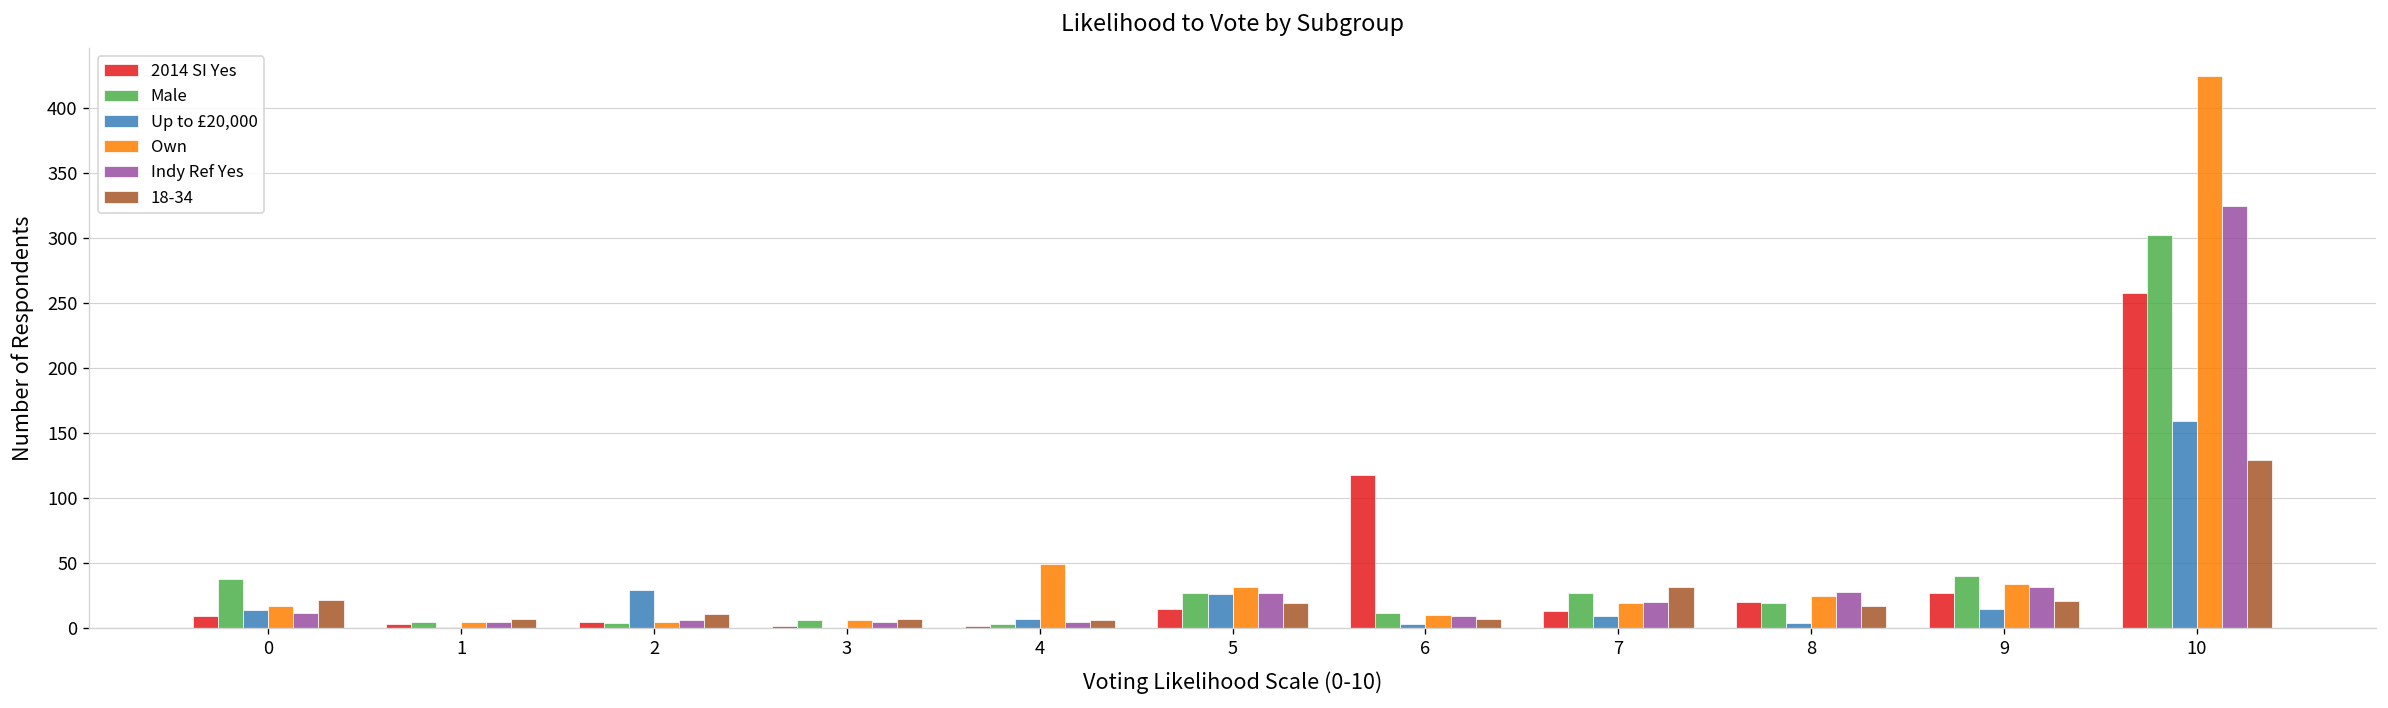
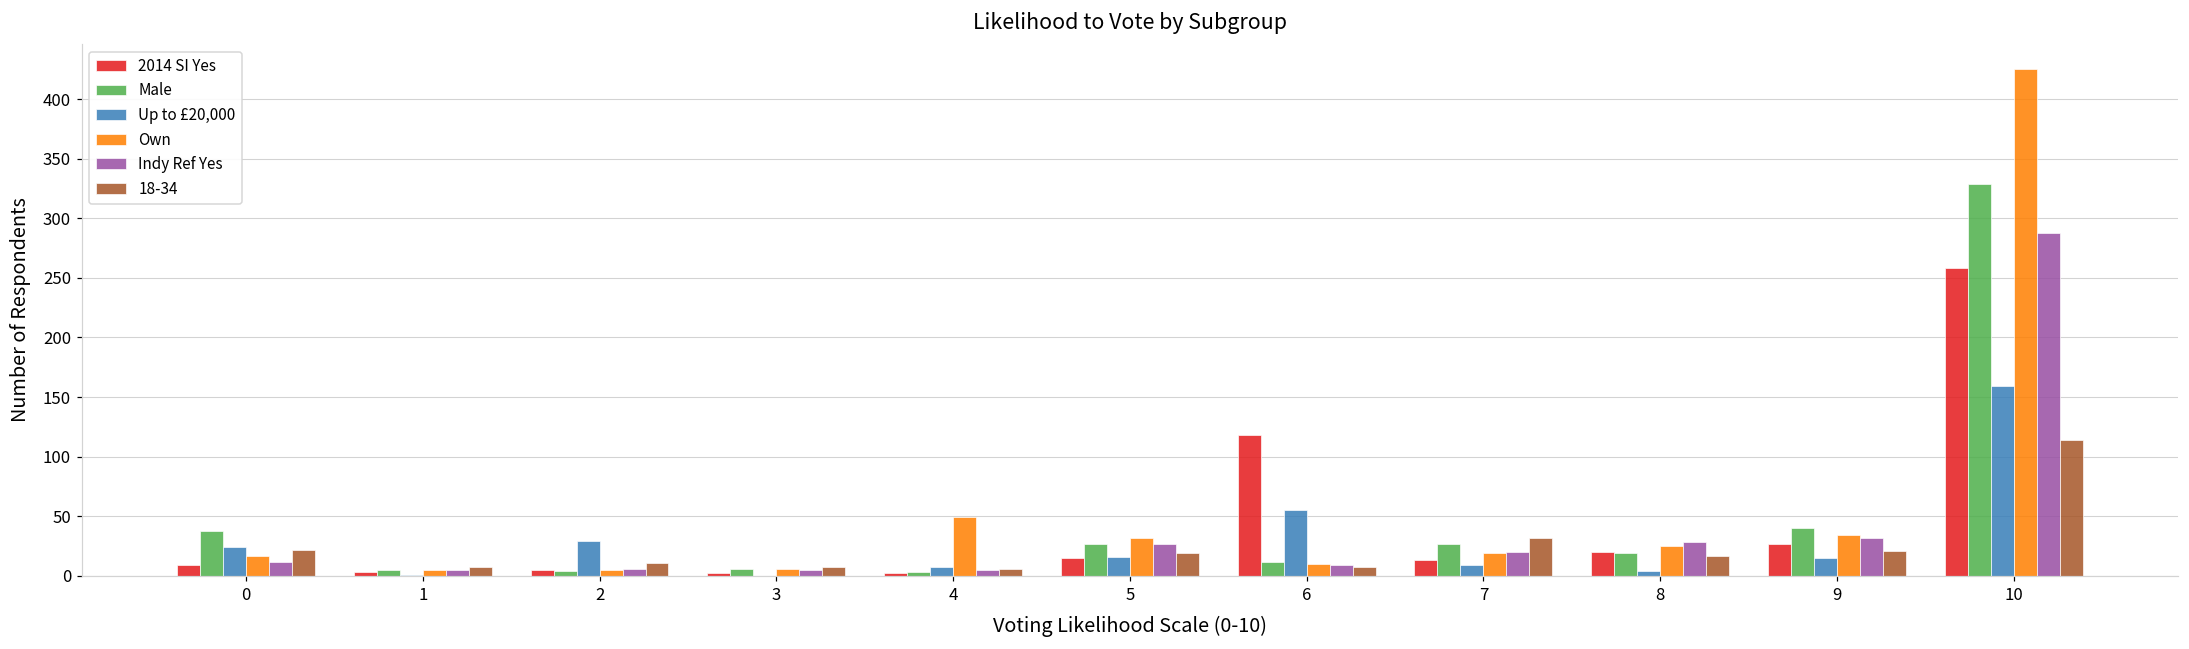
Up to £20,000, 0: 14 -> 24
Up to £20,000, 5: 26 -> 16
Up to £20,000, 6: 3 -> 55
Male, 10: 302 -> 329
Indy Ref Yes, 10: 325 -> 288
18-34, 10: 129 -> 114
